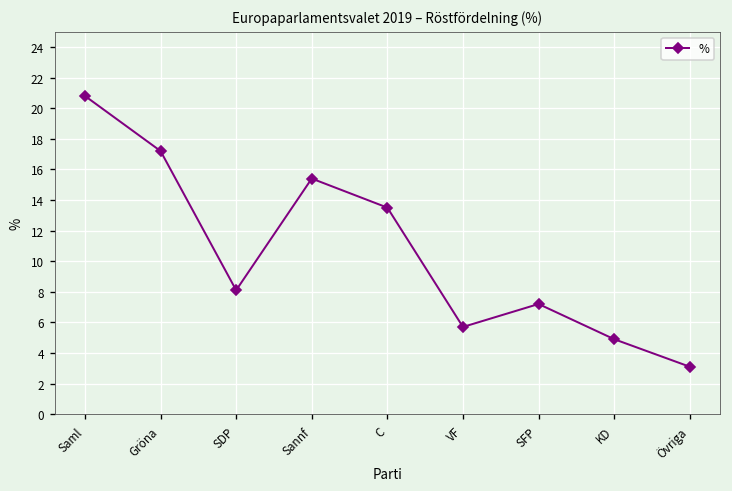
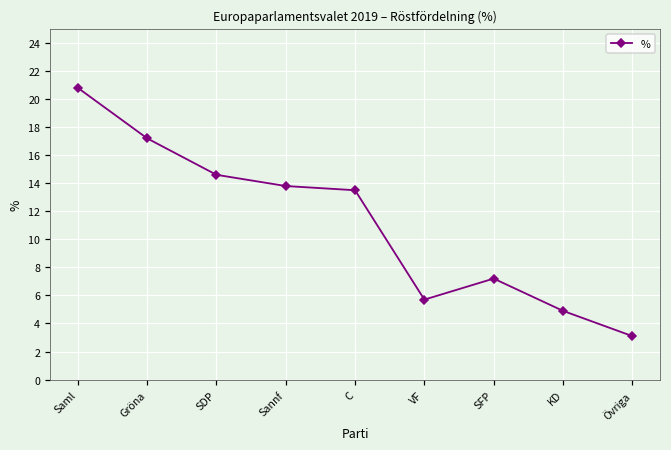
SDP: 8.1 -> 14.6
Sannf: 15.4 -> 13.8
